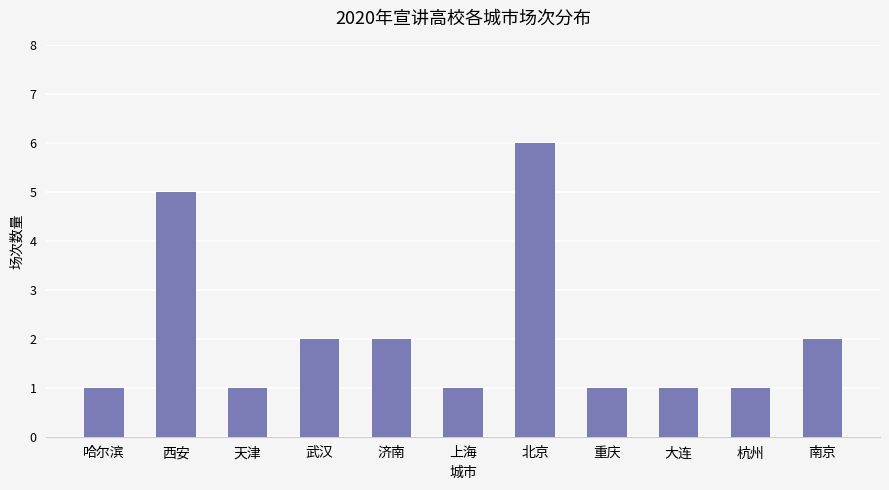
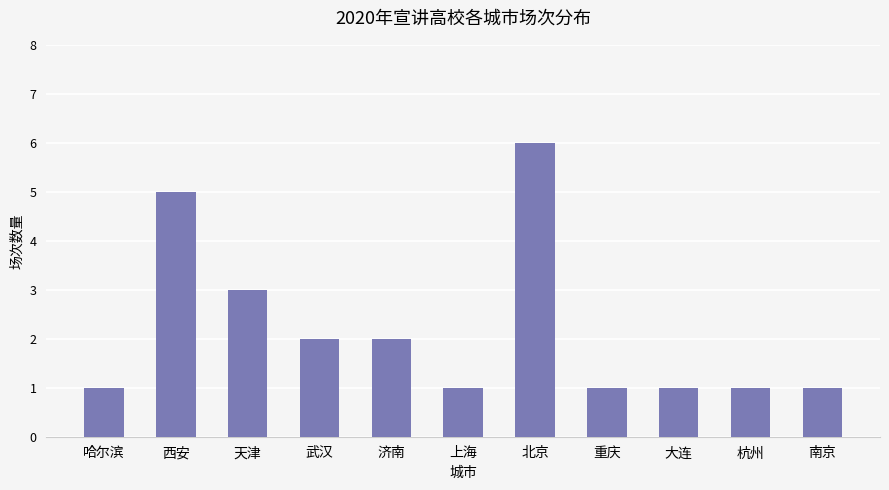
天津: 1 -> 3
南京: 2 -> 1
